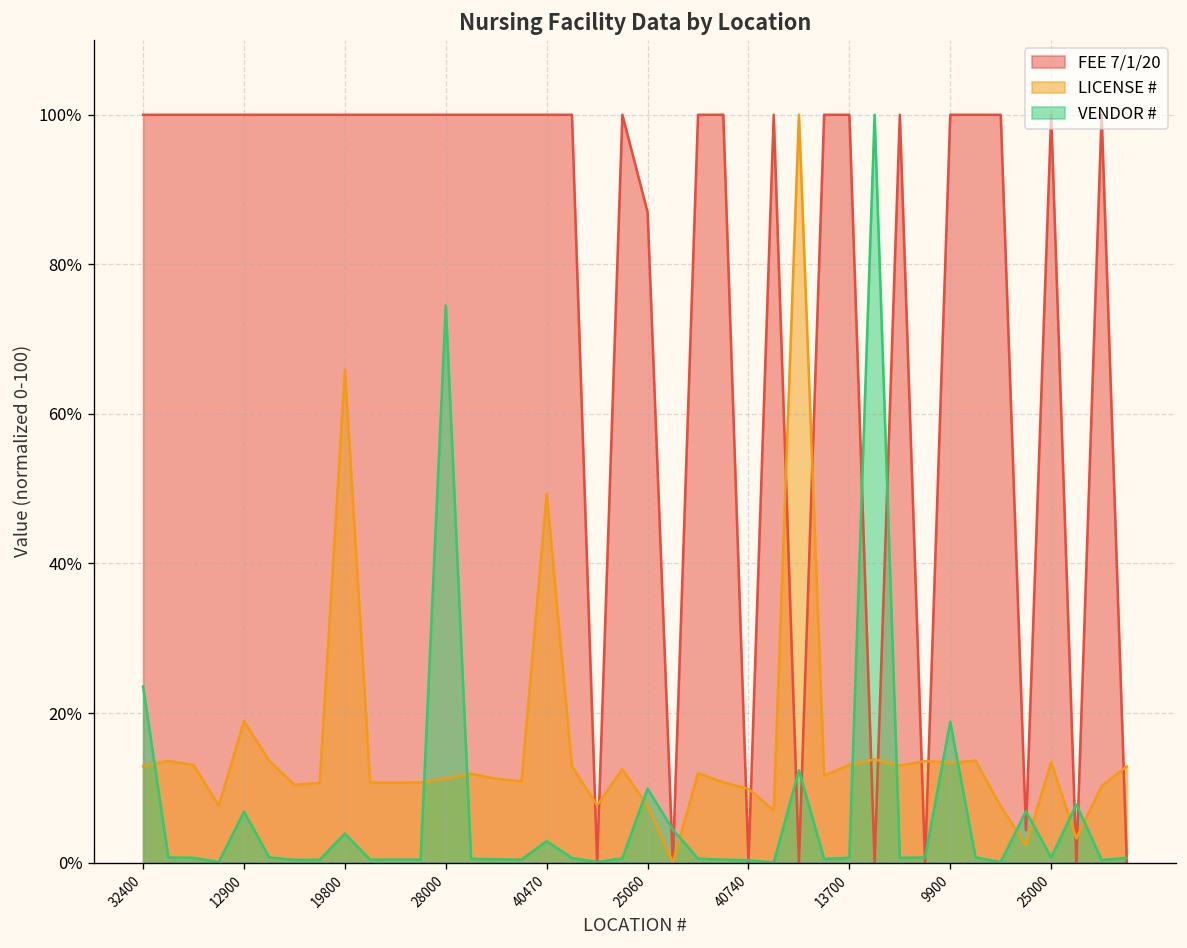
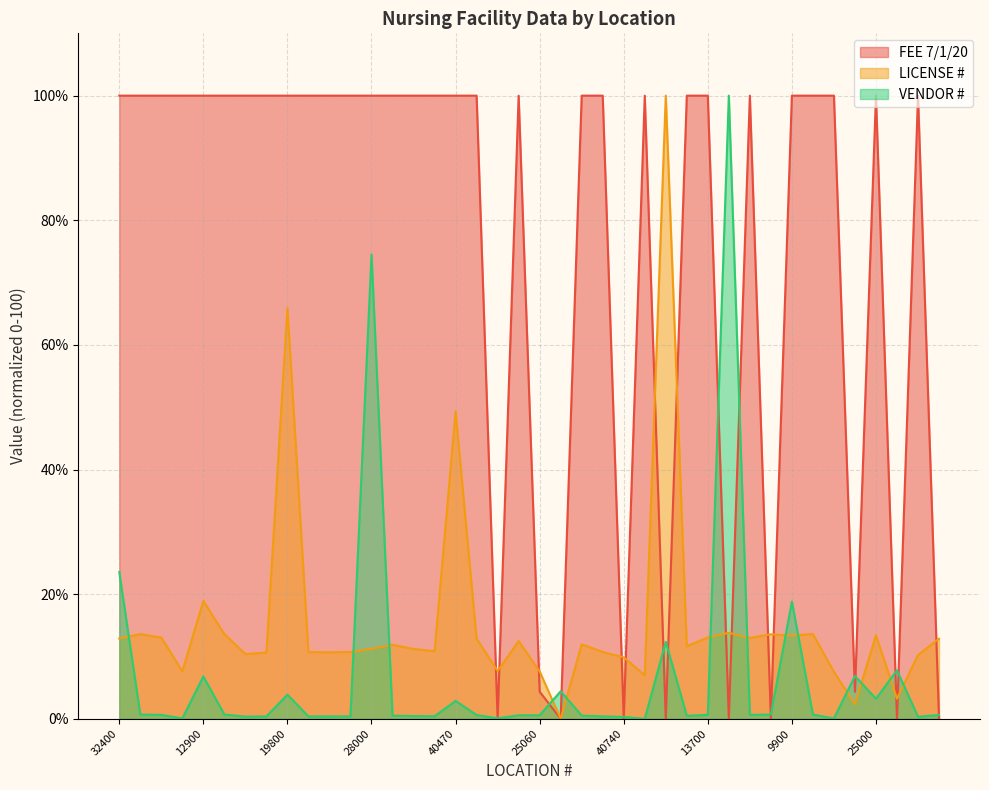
FEE 7/1/20, 25060: 87% -> 4%
VENDOR #, 25060: 10% -> 1%
VENDOR #, 25000: 1% -> 3%
